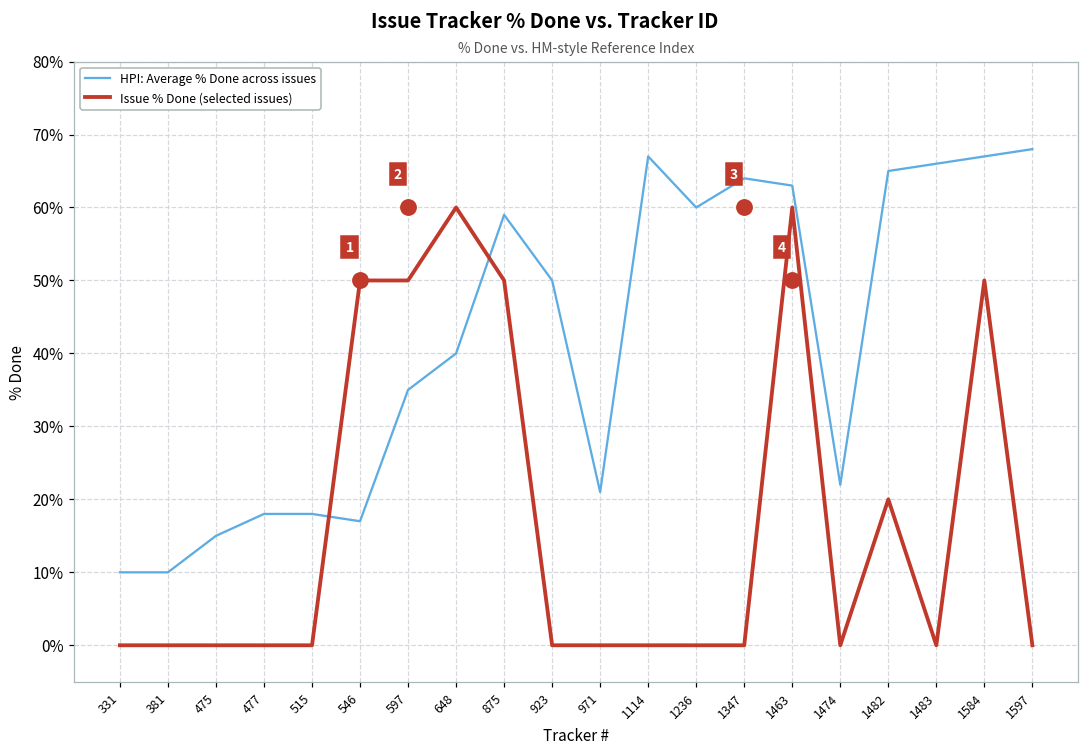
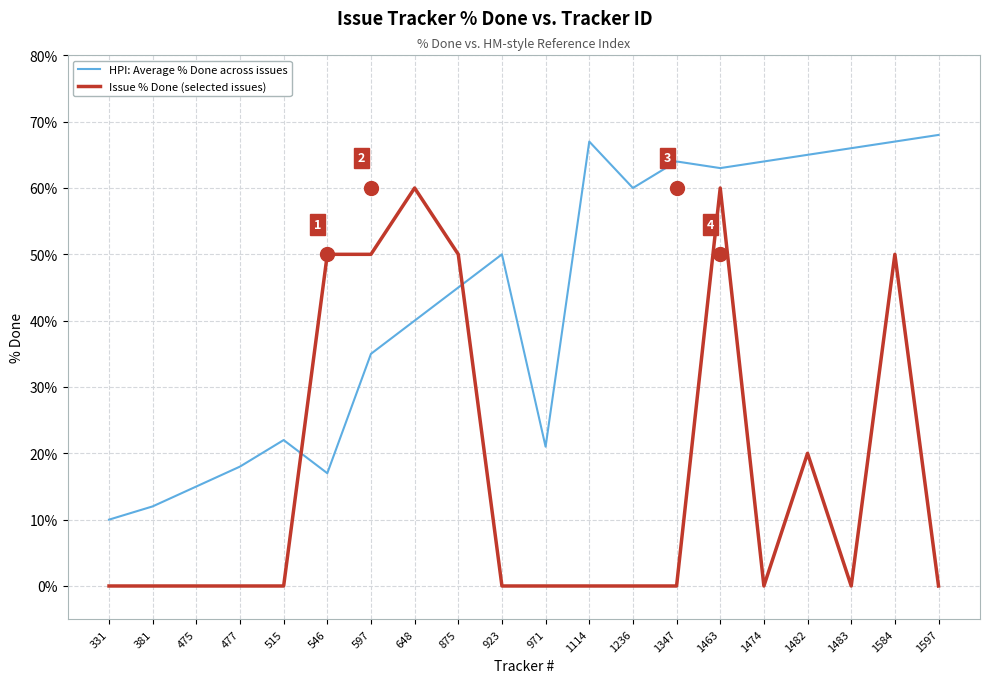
HPI: Average % Done across issues, 381: 10% -> 12%
HPI: Average % Done across issues, 515: 18% -> 22%
HPI: Average % Done across issues, 875: 59% -> 45%
HPI: Average % Done across issues, 1474: 22% -> 64%
